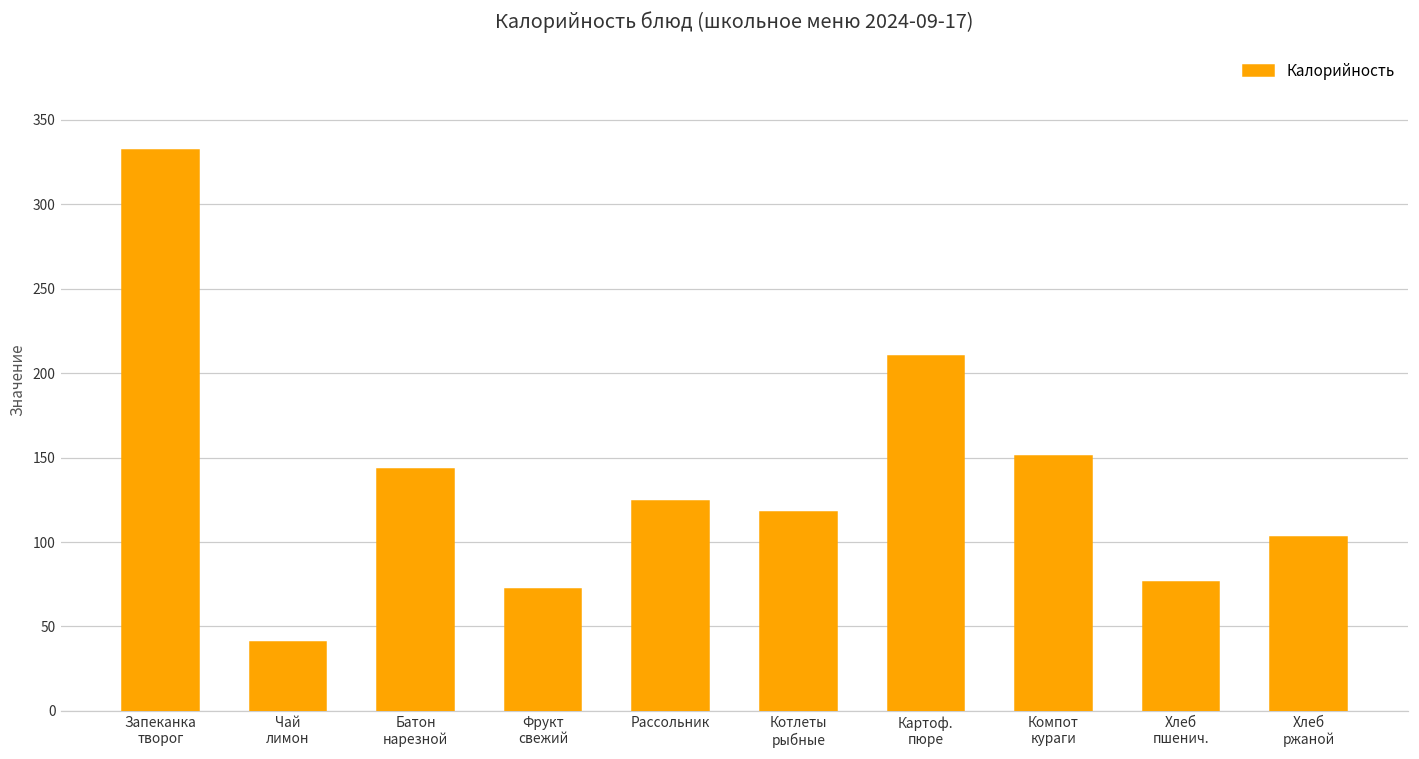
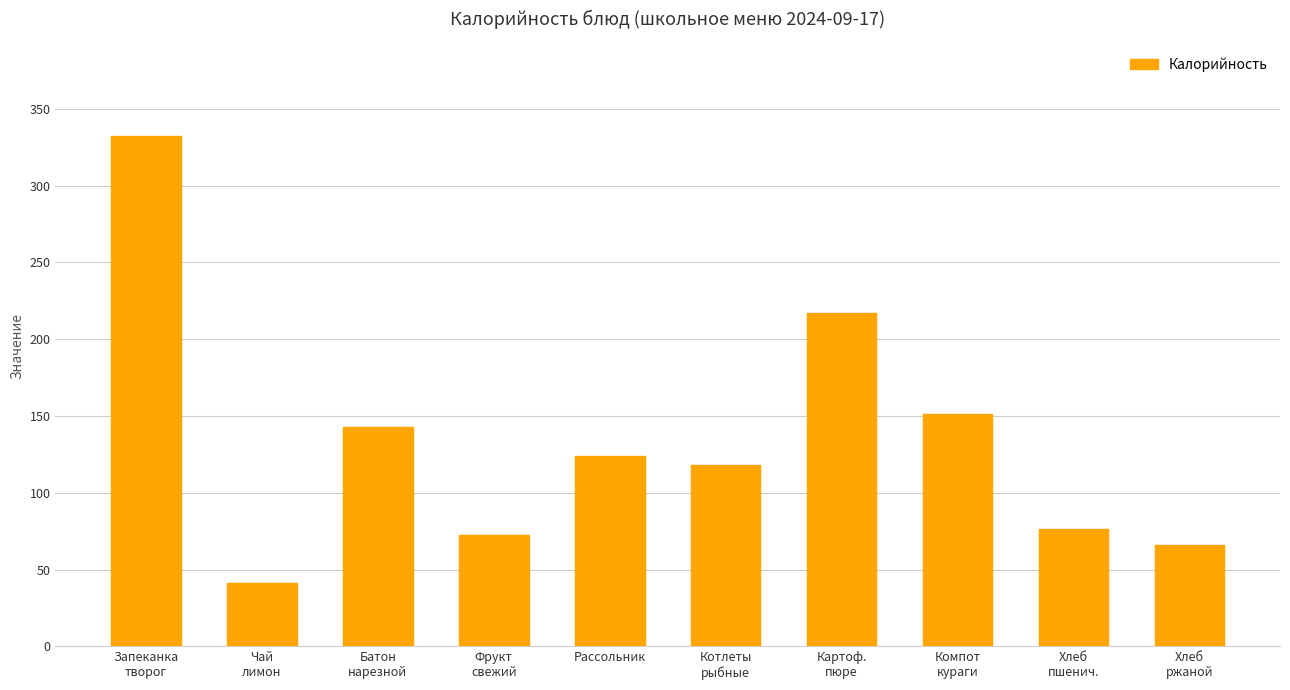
Картоф. пюре: 210 -> 217
Хлеб ржаной: 103 -> 66
